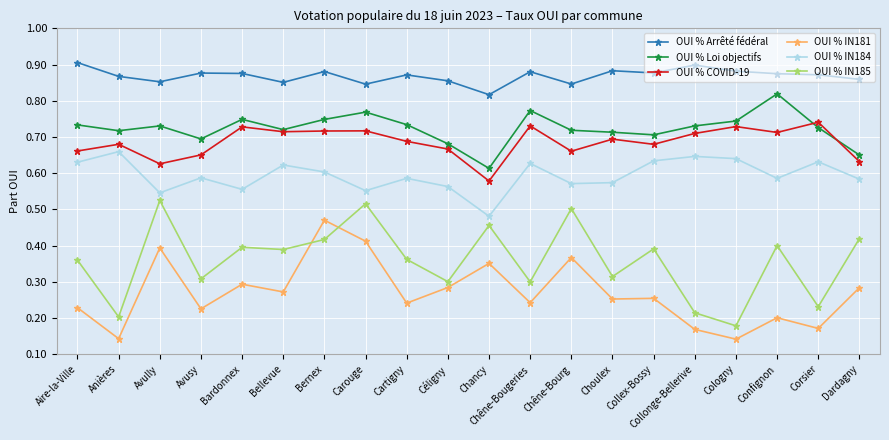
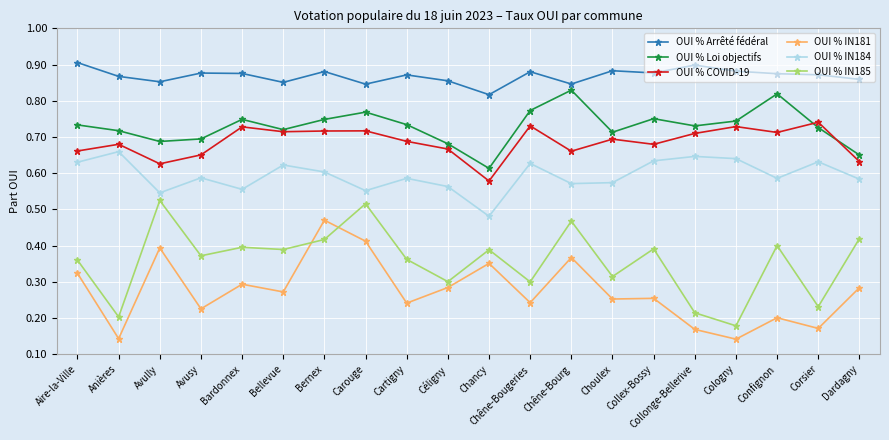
OUI % IN181, Aire-la-Ville: 0.23 -> 0.32
OUI % Loi objectifs, Avully: 0.73 -> 0.69
OUI % IN185, Avusy: 0.31 -> 0.37
OUI % IN185, Chancy: 0.46 -> 0.39
OUI % Loi objectifs, Chêne-Bourg: 0.72 -> 0.83
OUI % IN185, Chêne-Bourg: 0.50 -> 0.47
OUI % Loi objectifs, Collex-Bossy: 0.71 -> 0.75
